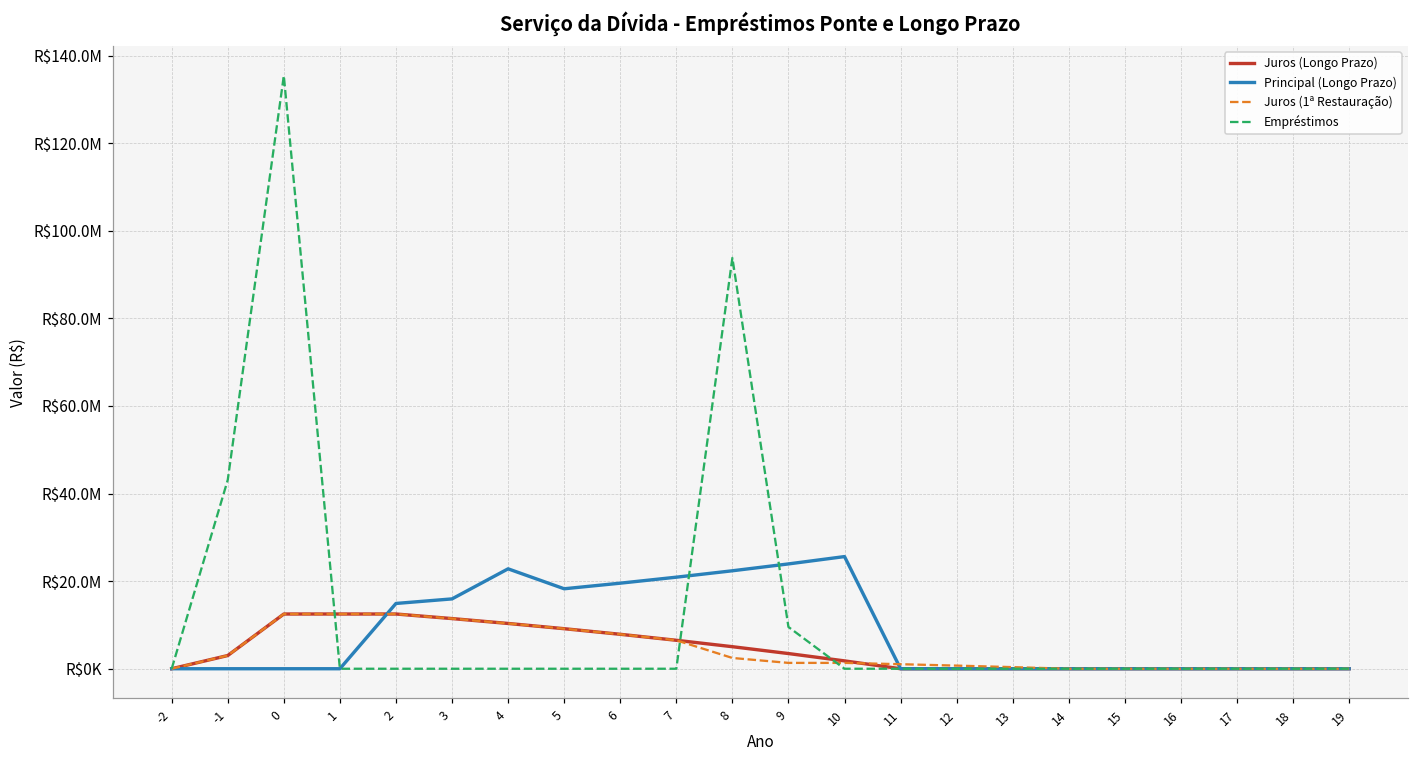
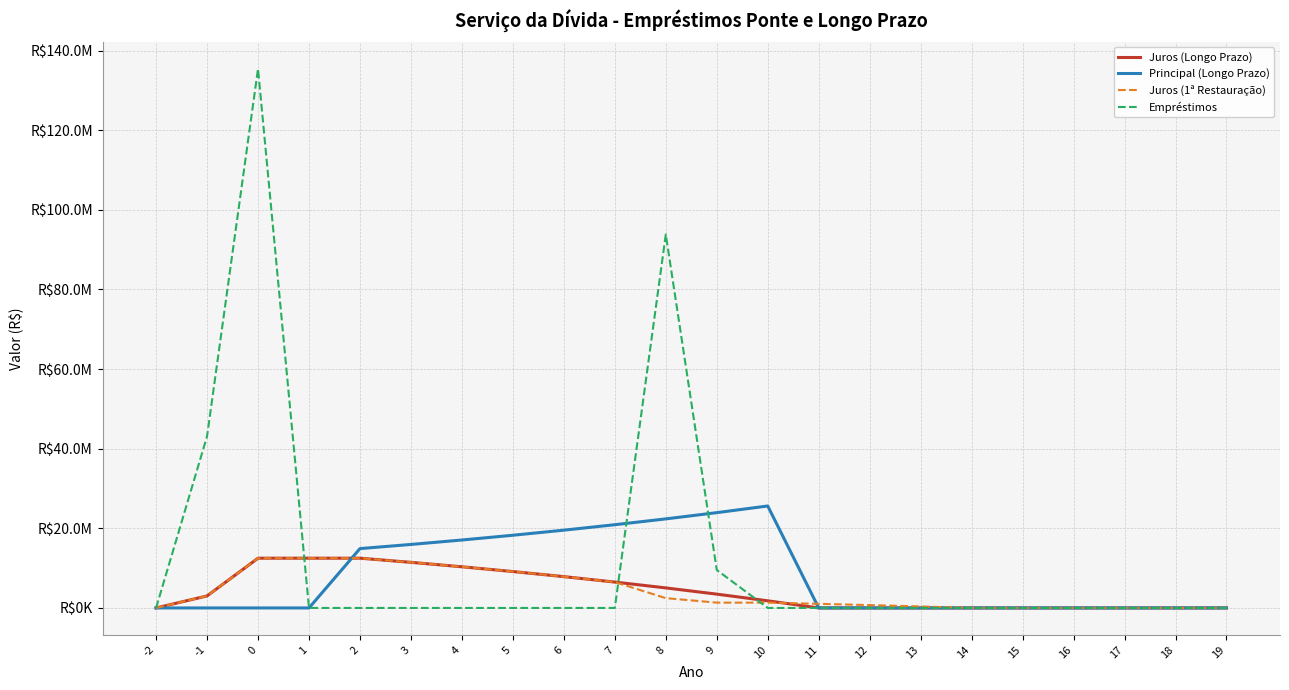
Principal (Longo Prazo), 4: R$23000000 -> R$17000000
